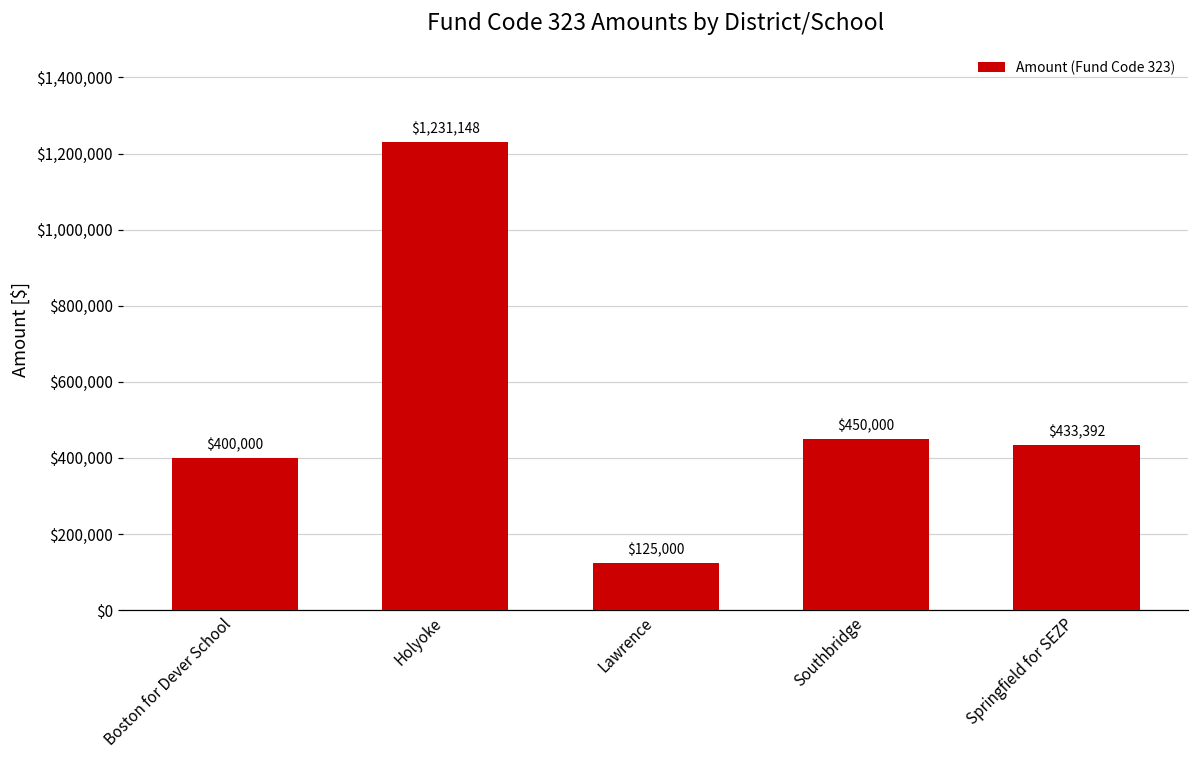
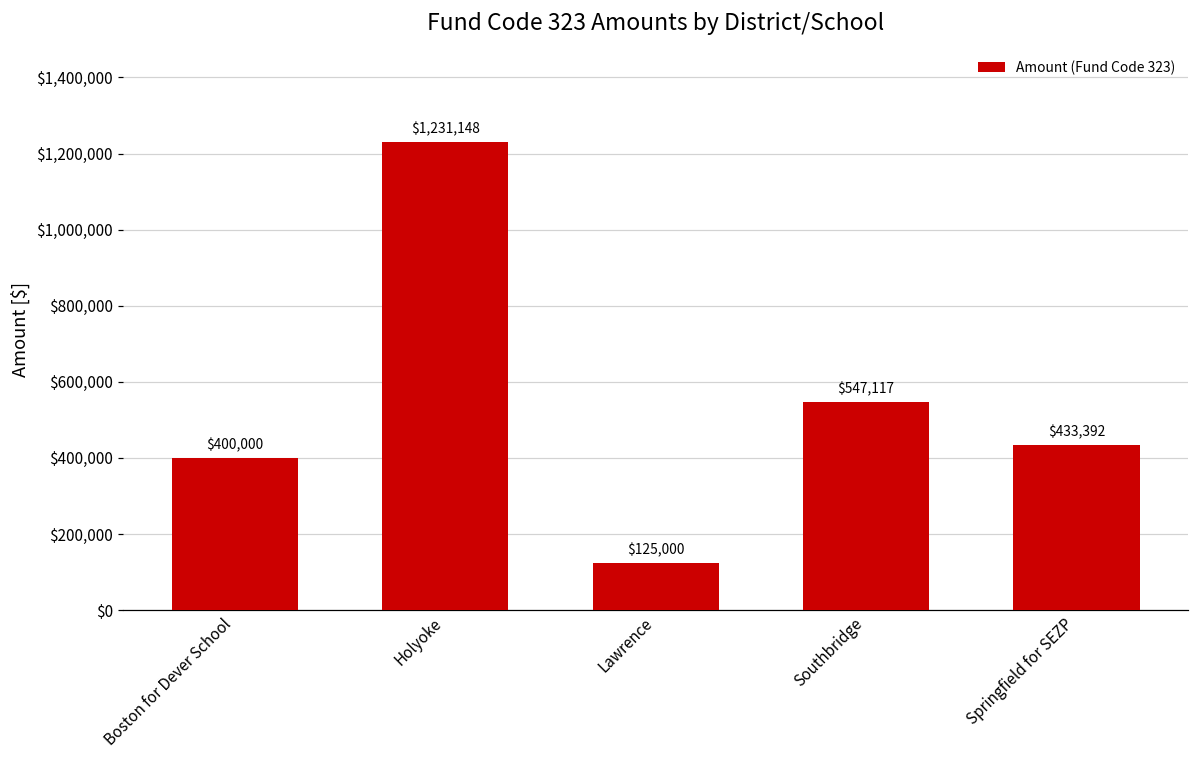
Southbridge: $450,000 -> $547,117
